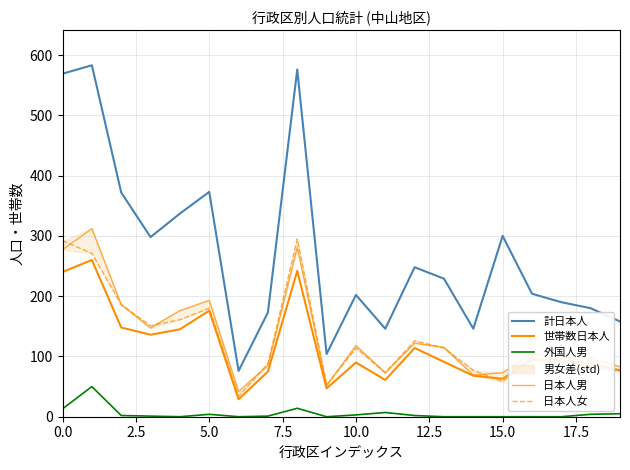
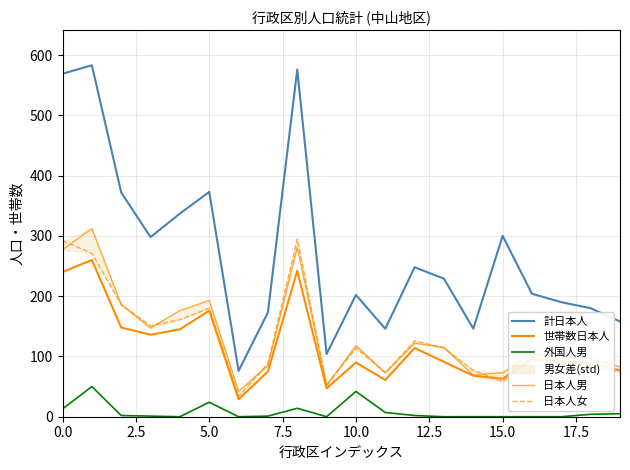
外国人男, 5.0: 0 -> 20
外国人男, 10.0: 0 -> 40
